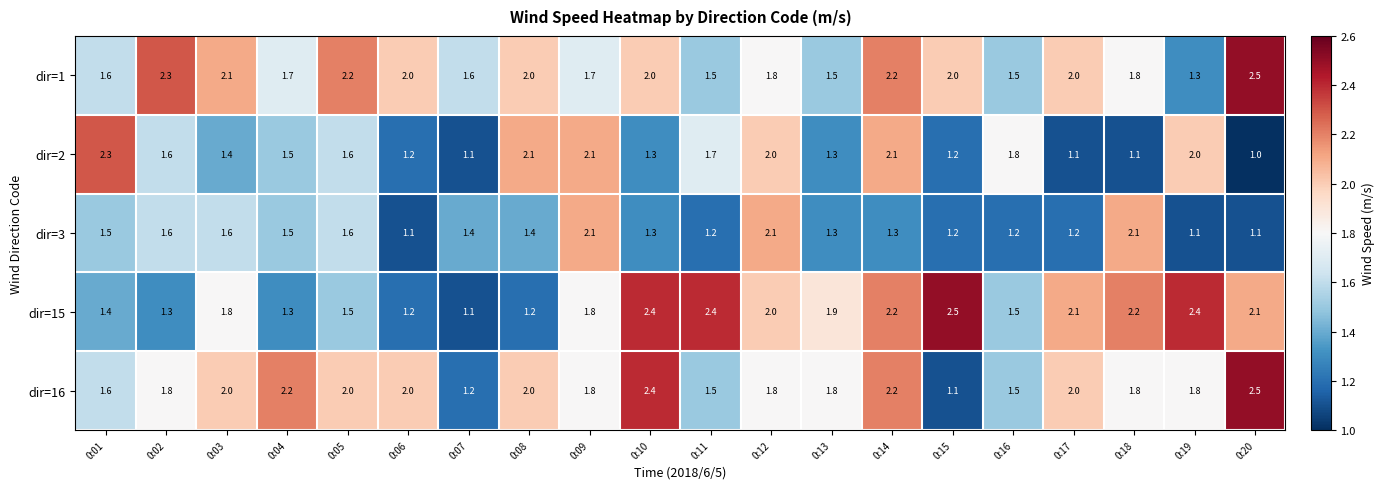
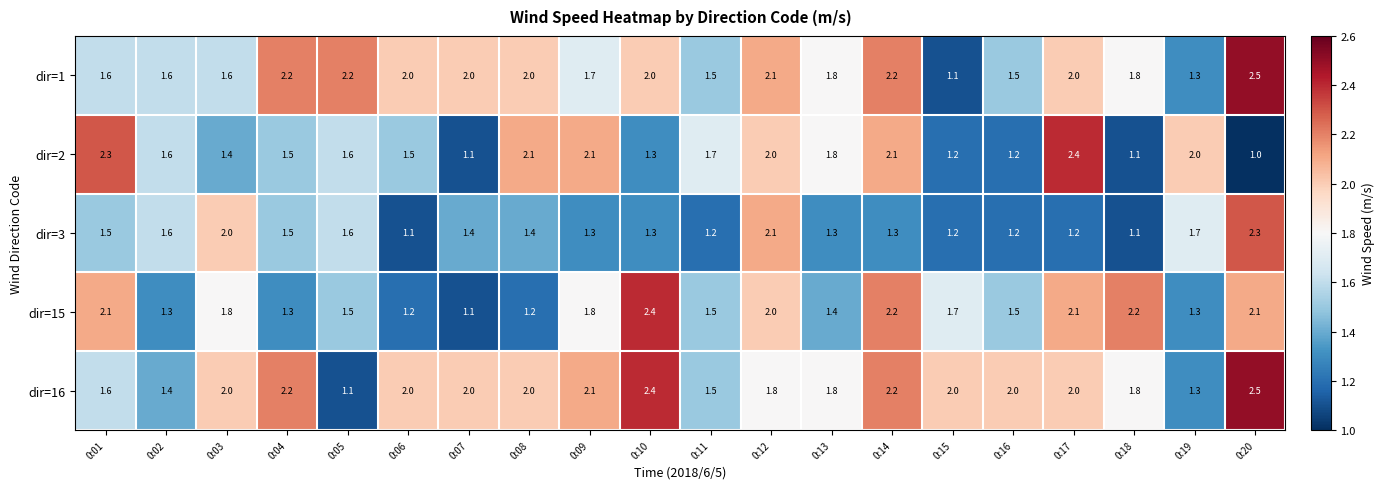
dir=1, 0:02: 2.3 -> 1.6
dir=1, 0:03: 2.1 -> 1.6
dir=1, 0:04: 1.7 -> 2.2
dir=1, 0:07: 1.6 -> 2.0
dir=1, 0:12: 1.8 -> 2.1
dir=1, 0:13: 1.5 -> 1.8
dir=1, 0:15: 2.0 -> 1.1
dir=2, 0:06: 1.2 -> 1.5
dir=2, 0:13: 1.3 -> 1.8
dir=2, 0:16: 1.8 -> 1.2
dir=2, 0:17: 1.1 -> 2.4
dir=3, 0:03: 1.6 -> 2.0
dir=3, 0:09: 2.1 -> 1.3
dir=3, 0:18: 2.1 -> 1.1
dir=3, 0:19: 1.1 -> 1.7
dir=3, 0:20: 1.1 -> 2.3
dir=15, 0:01: 1.4 -> 2.1
dir=15, 0:11: 2.4 -> 1.5
dir=15, 0:13: 1.9 -> 1.4
dir=15, 0:15: 2.5 -> 1.7
dir=15, 0:19: 2.4 -> 1.3
dir=16, 0:02: 1.8 -> 1.4
dir=16, 0:05: 2.0 -> 1.1
dir=16, 0:07: 1.2 -> 2.0
dir=16, 0:09: 1.8 -> 2.1
dir=16, 0:15: 1.1 -> 2.0
dir=16, 0:16: 1.5 -> 2.0
dir=16, 0:19: 1.8 -> 1.3
